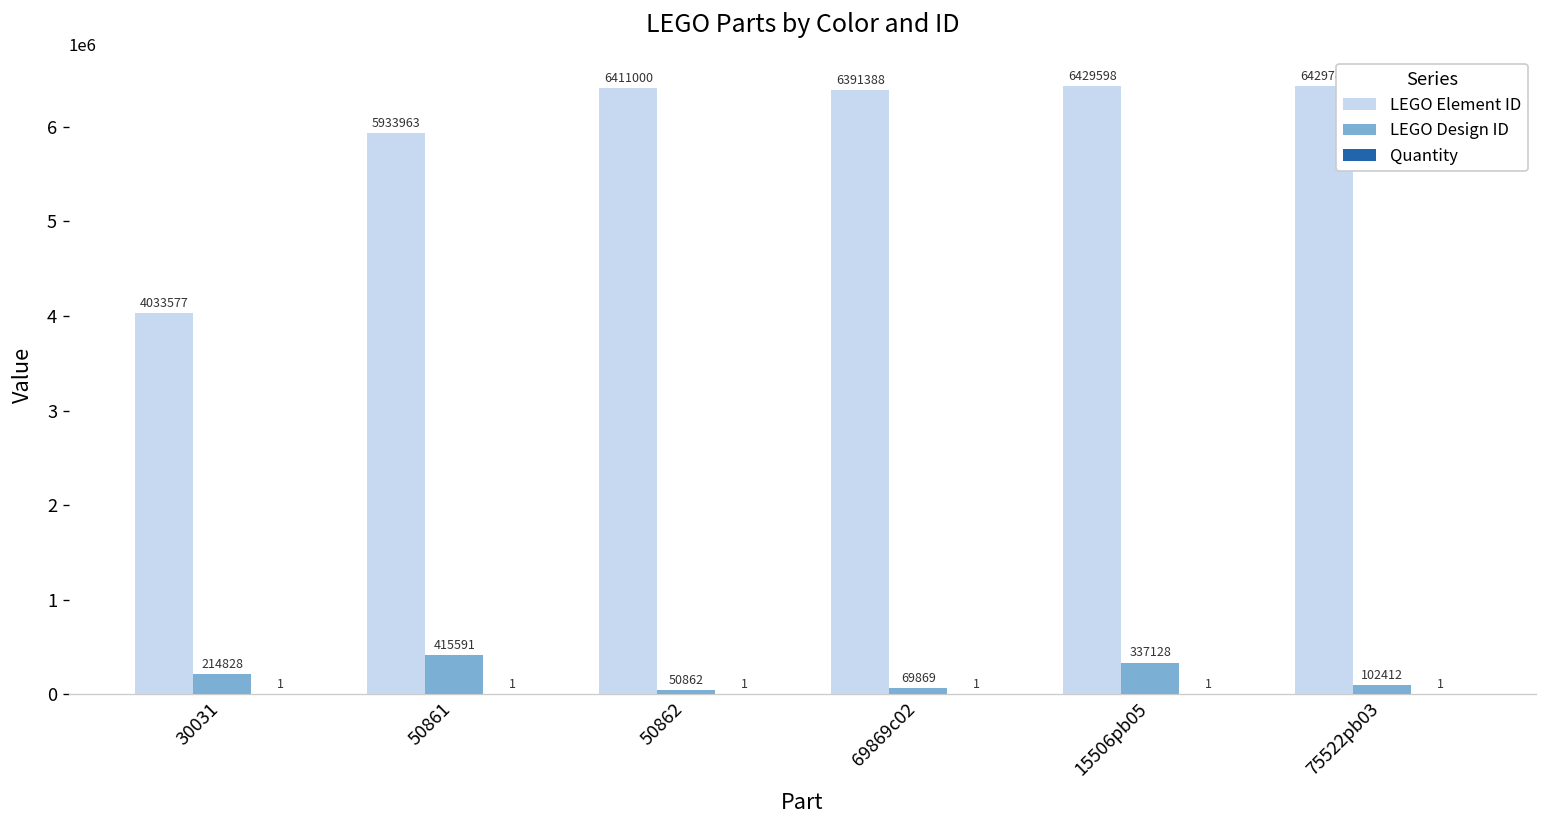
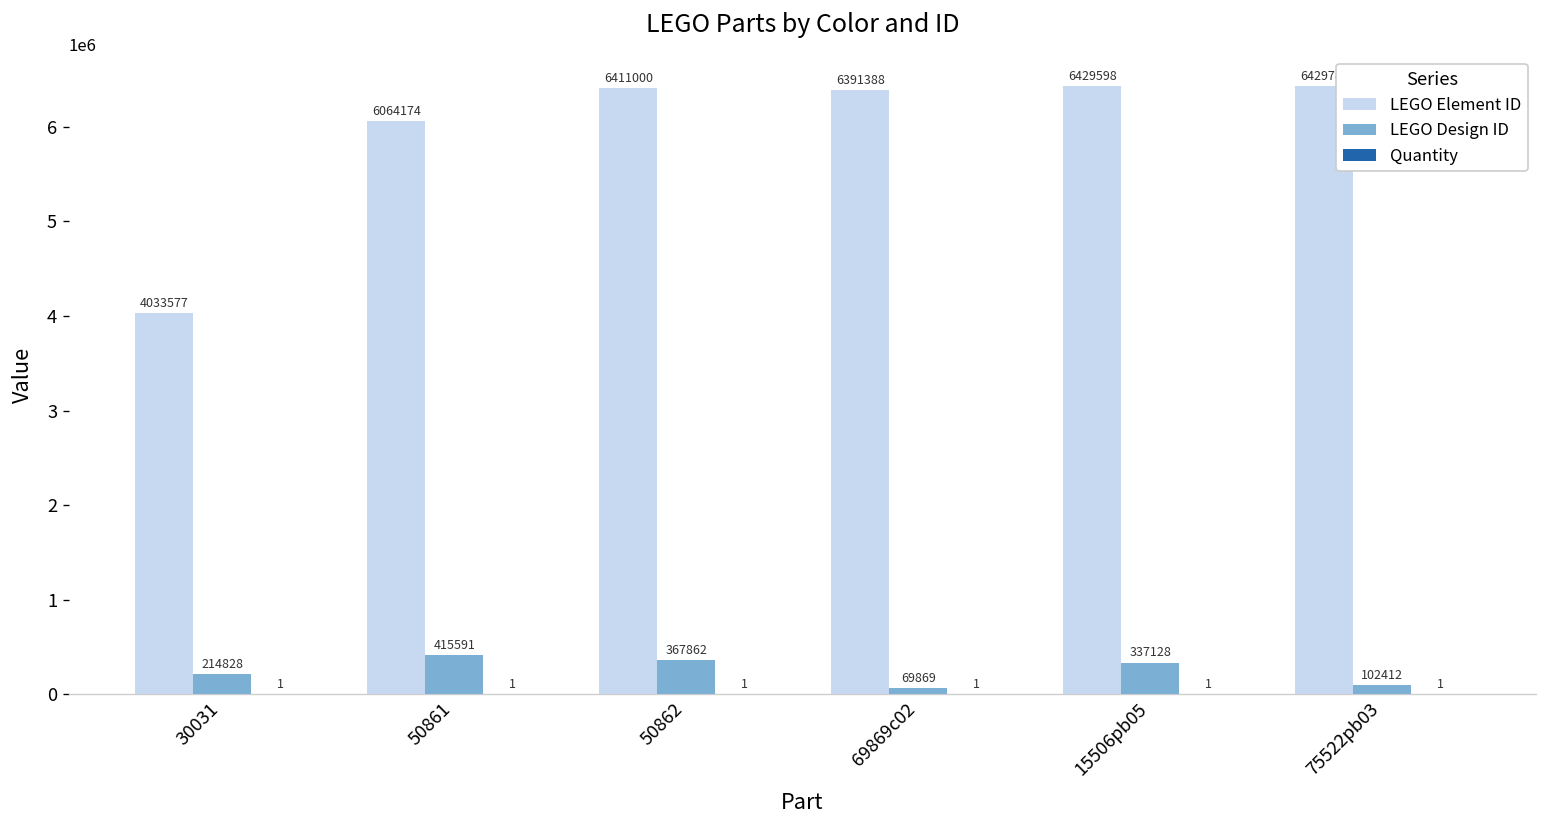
LEGO Element ID, 50861: 5933963 -> 6064174
LEGO Design ID, 50862: 50862 -> 367862
